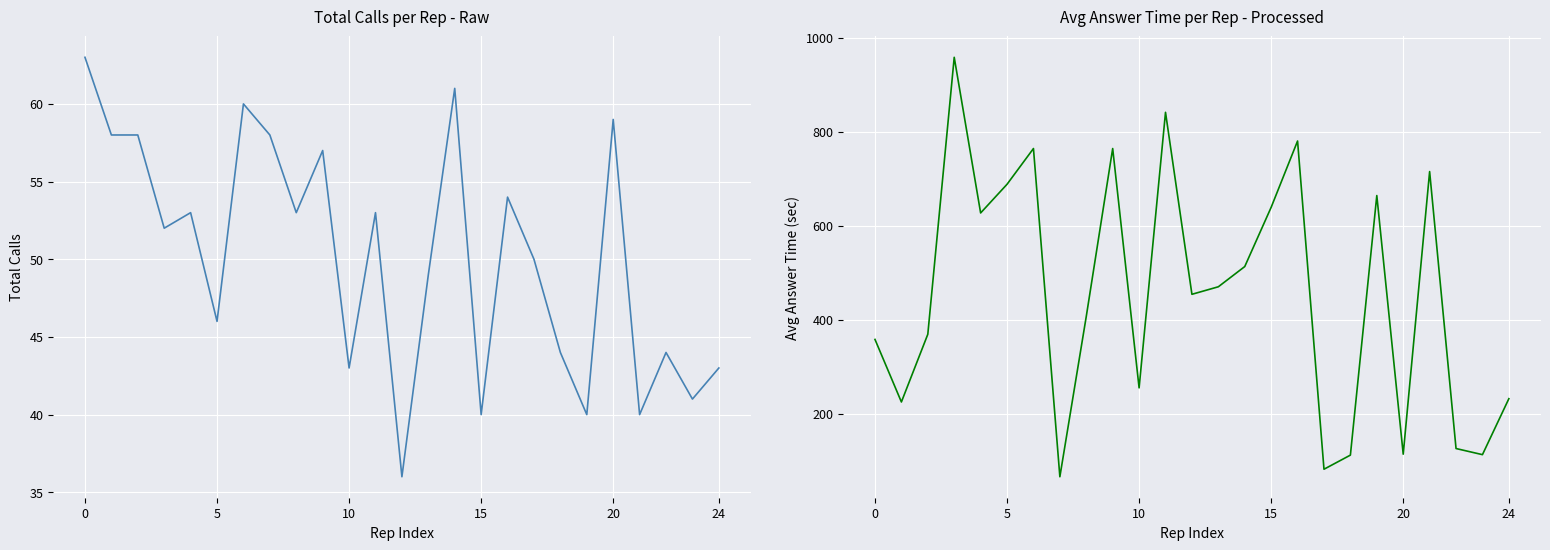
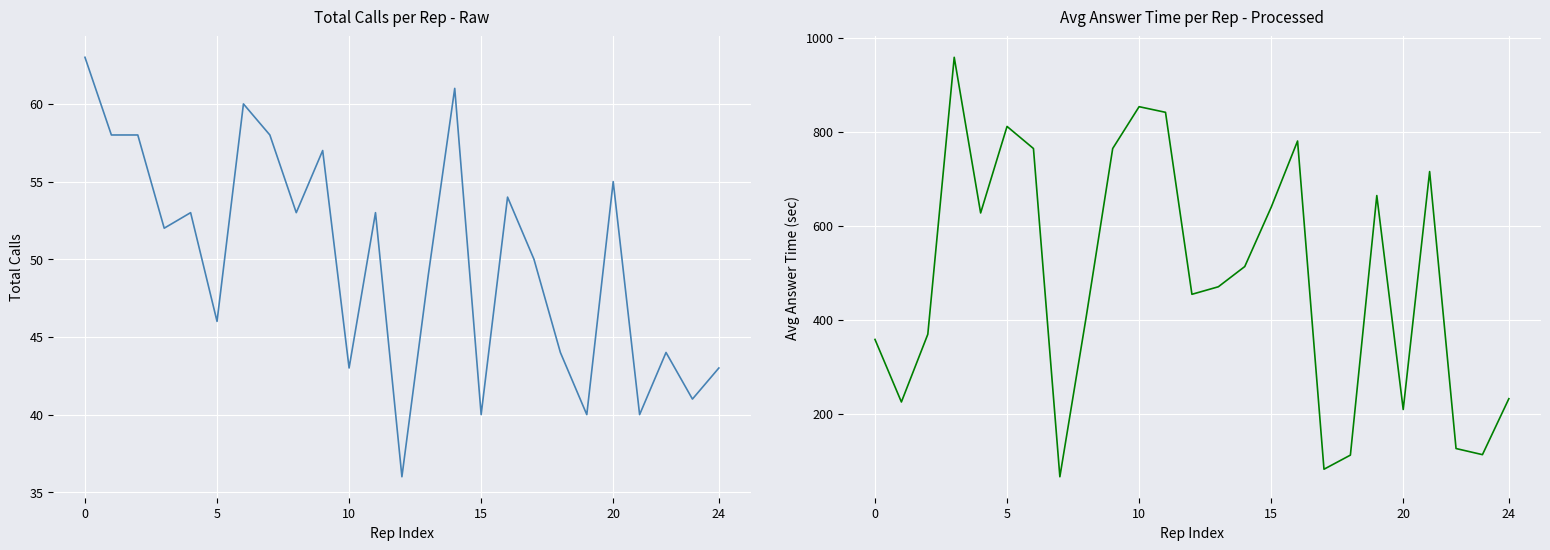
Total Calls per Rep - Raw, 20: 59 -> 55
Avg Answer Time per Rep - Processed, 5: 690 -> 810
Avg Answer Time per Rep - Processed, 10: 260 -> 850
Avg Answer Time per Rep - Processed, 20: 110 -> 210
